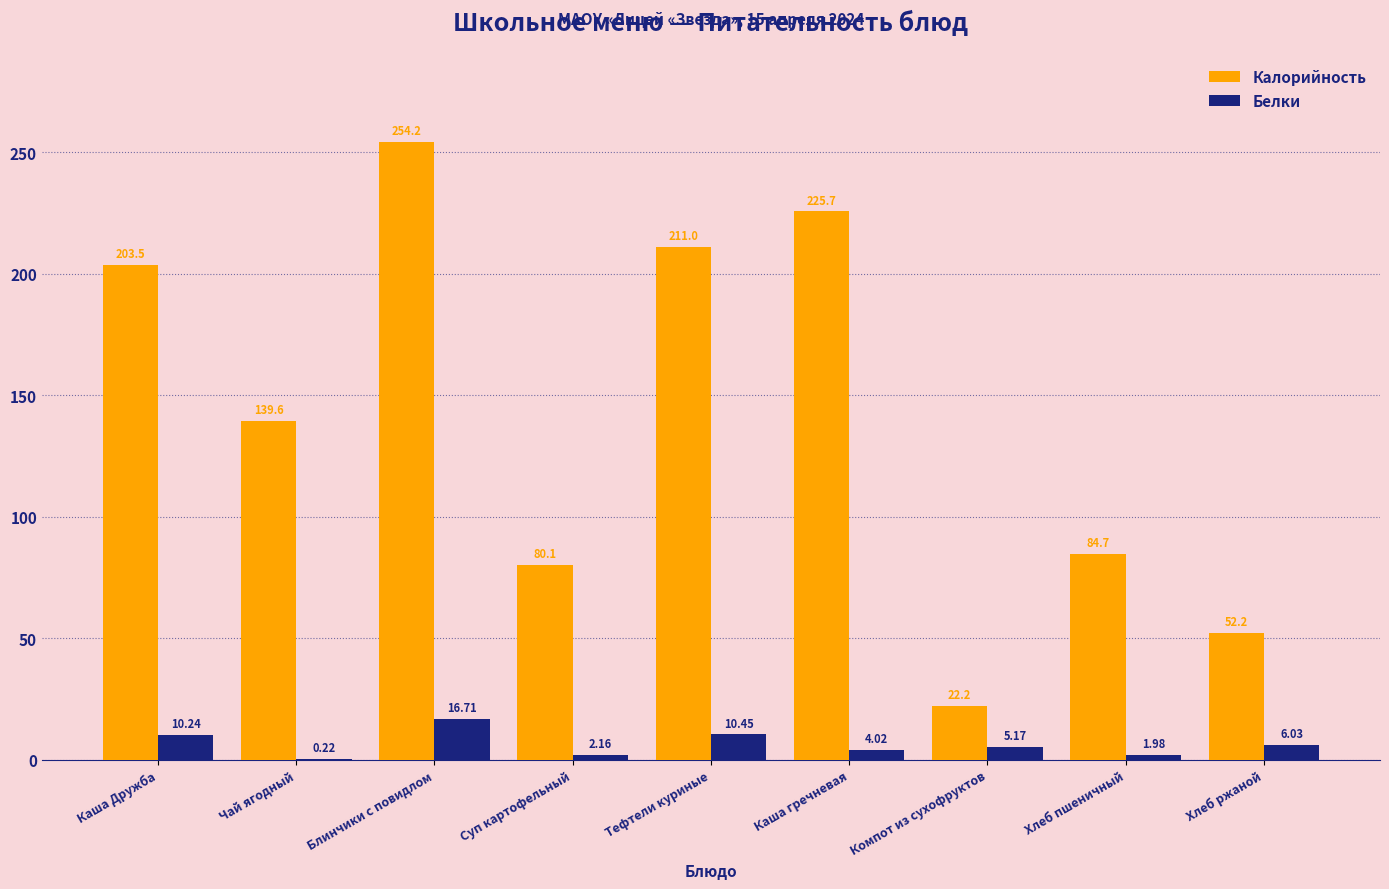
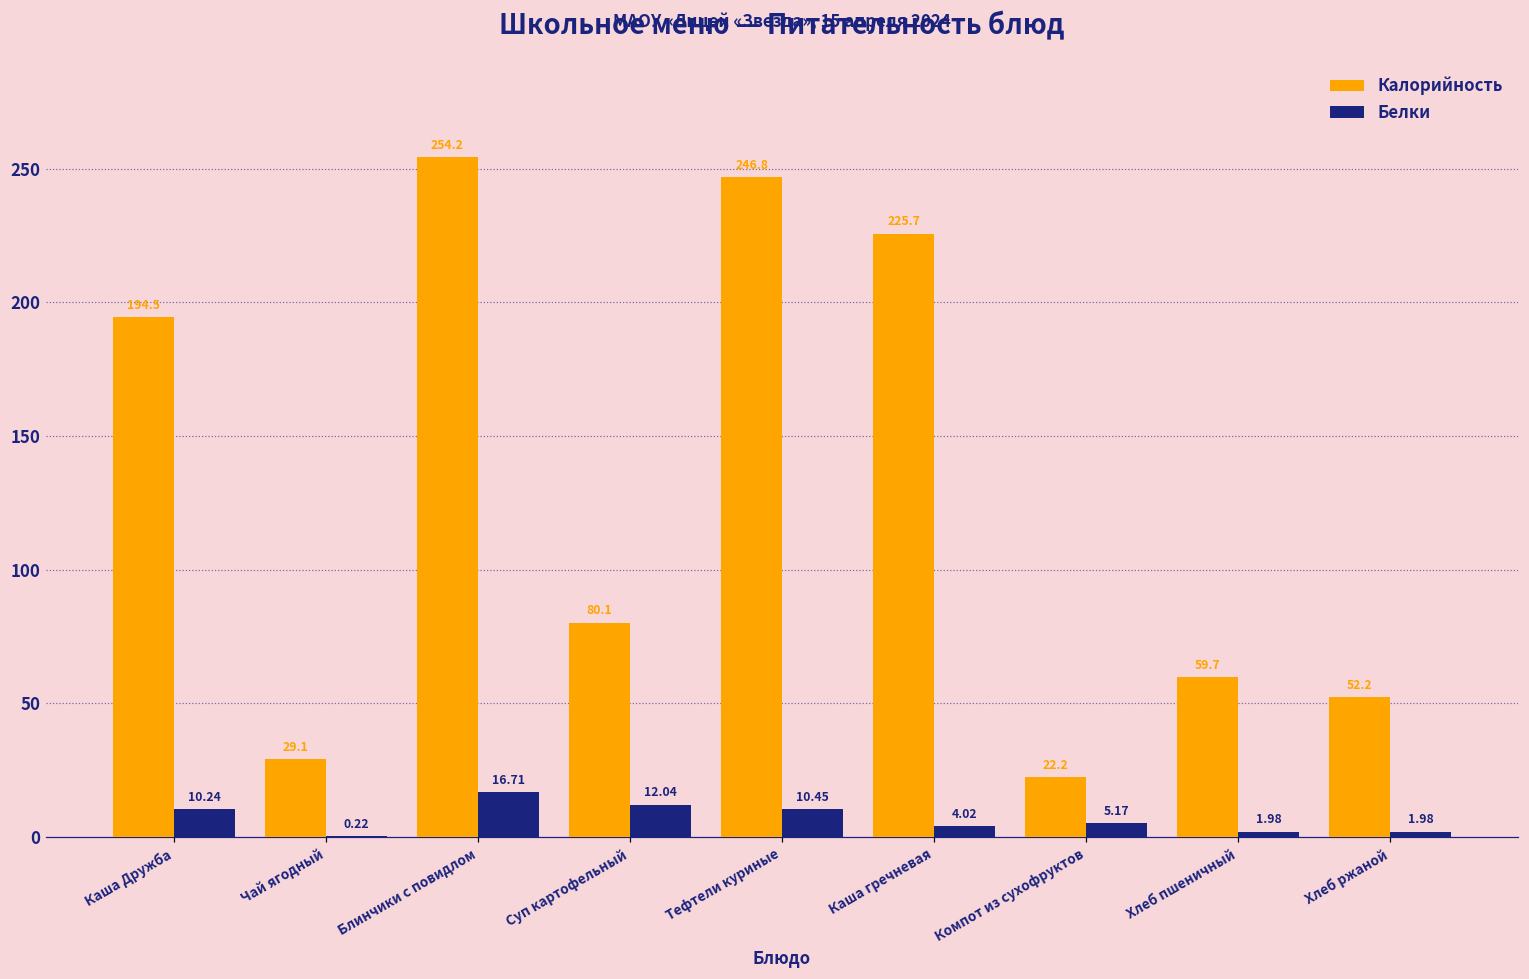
Калорийность, Каша Дружба: 203.5 -> 194.5
Калорийность, Чай ягодный: 139.6 -> 29.1
Белки, Суп картофельный: 2.16 -> 12.04
Калорийность, Тефтели куриные: 211.0 -> 246.8
Калорийность, Хлеб пшеничный: 84.7 -> 59.7
Белки, Хлеб ржаной: 6.03 -> 1.98
